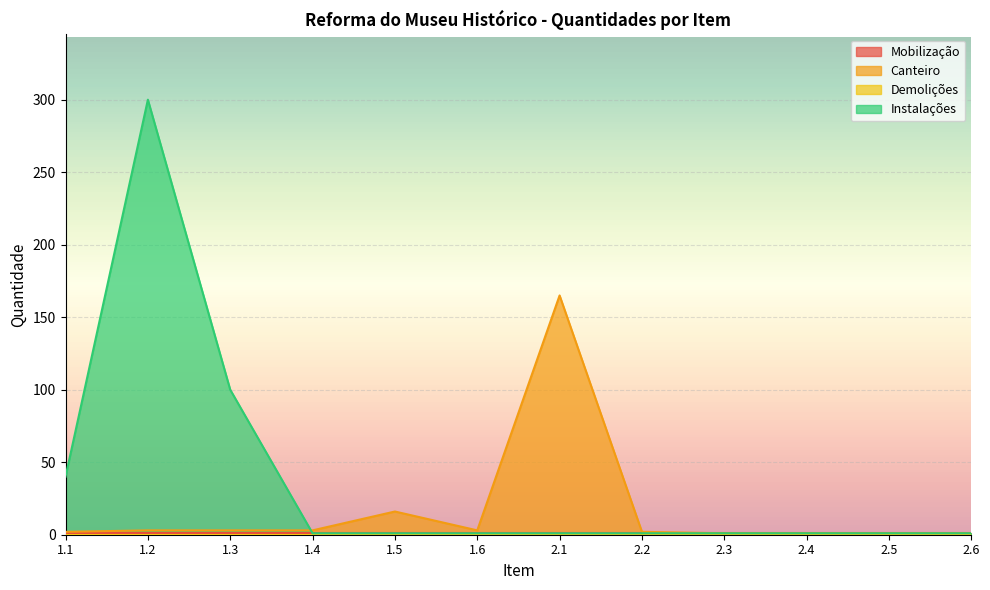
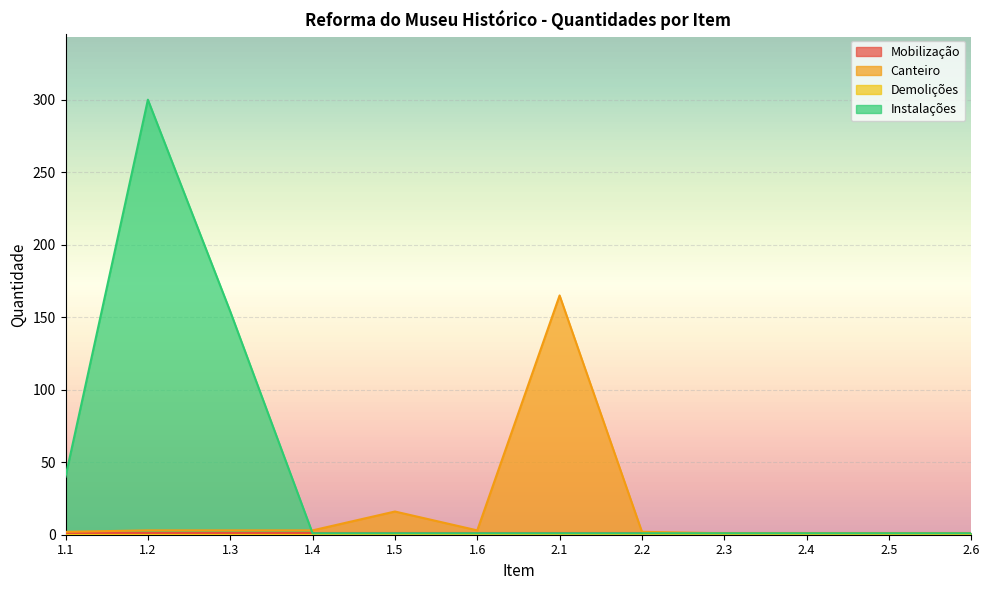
Instalações, 1.3: 100 -> 154
